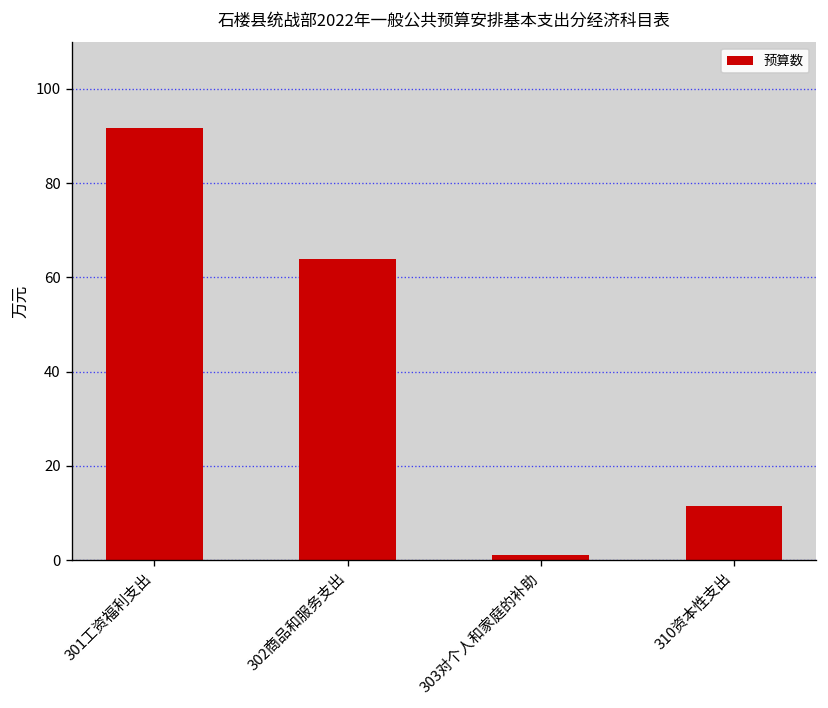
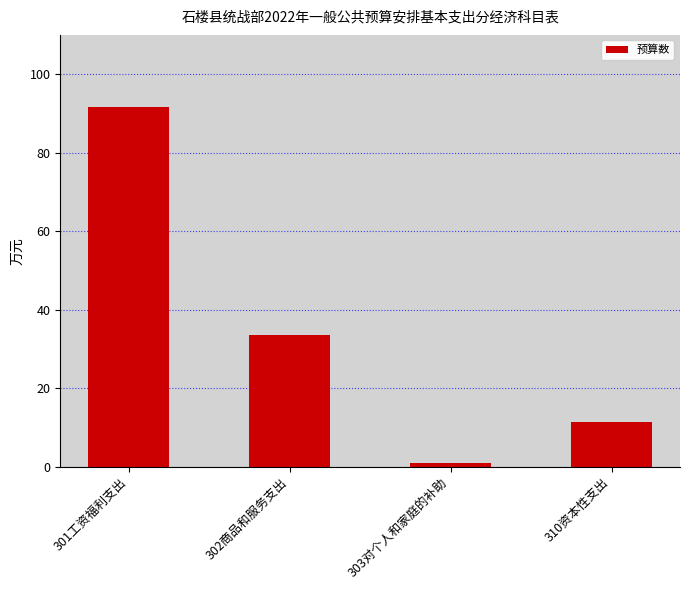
302商品和服务支出: 64 -> 34
